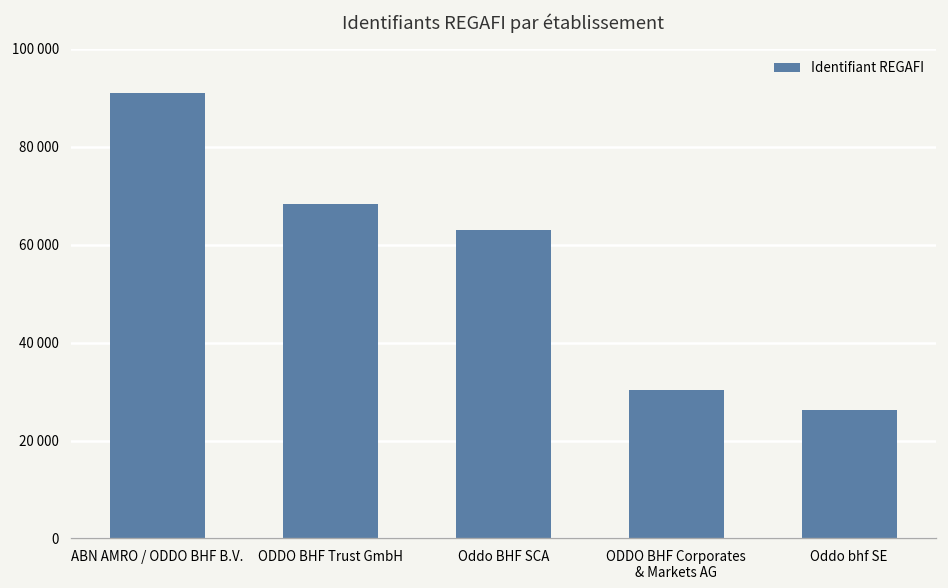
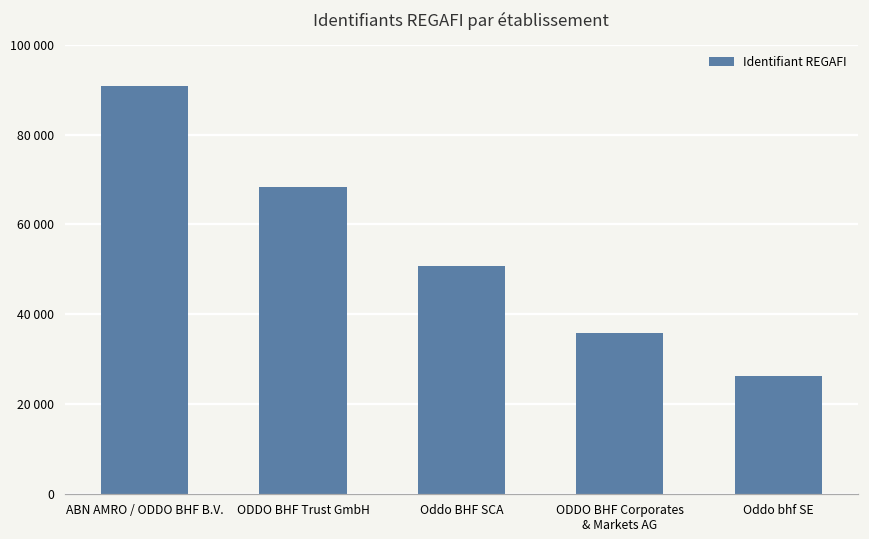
Oddo BHF SCA: 63000 -> 51000
ODDO BHF Corporates & Markets AG: 30000 -> 36000
